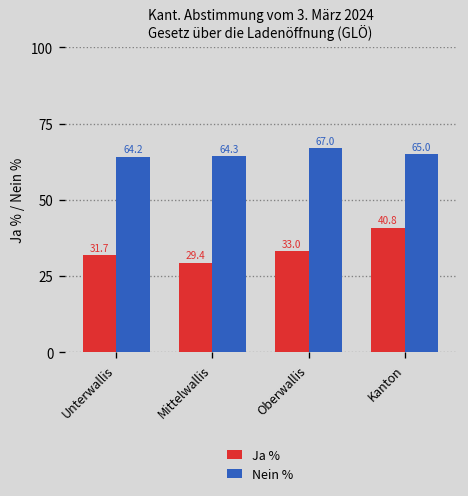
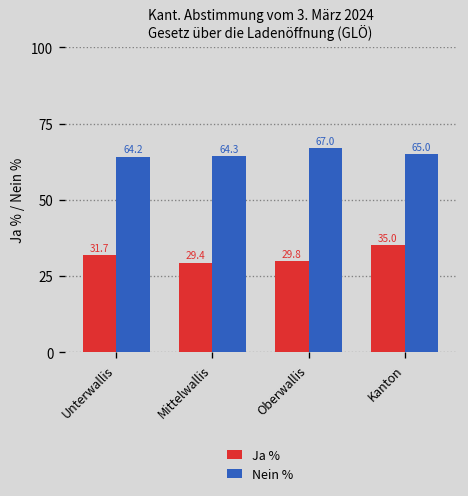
Ja %, Oberwallis: 33.0 -> 29.8
Ja %, Kanton: 40.8 -> 35.0
